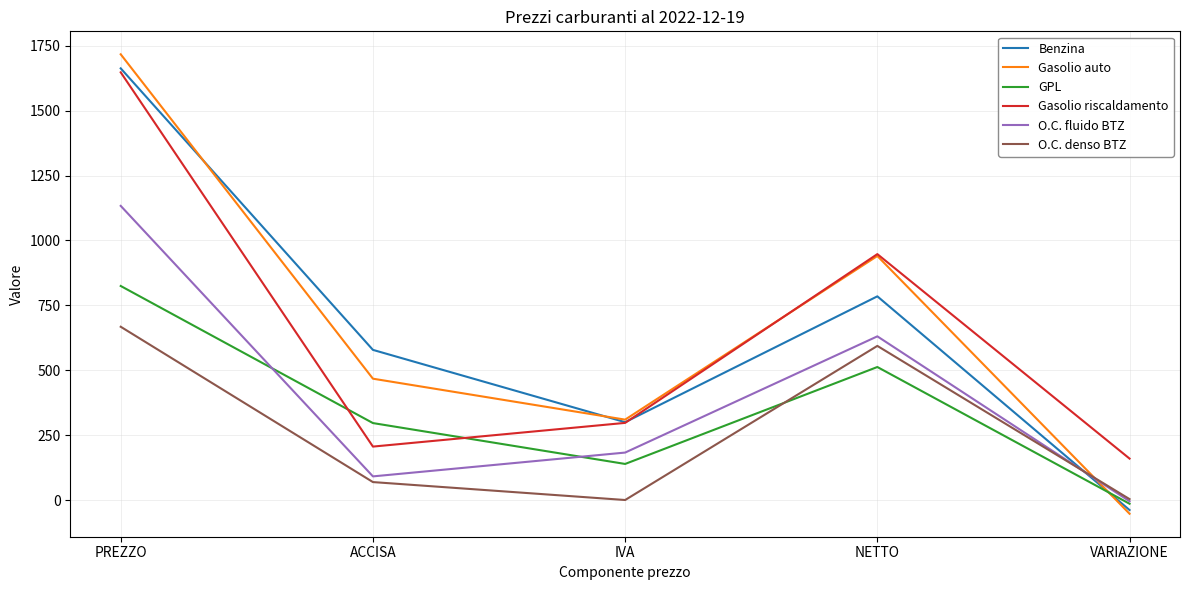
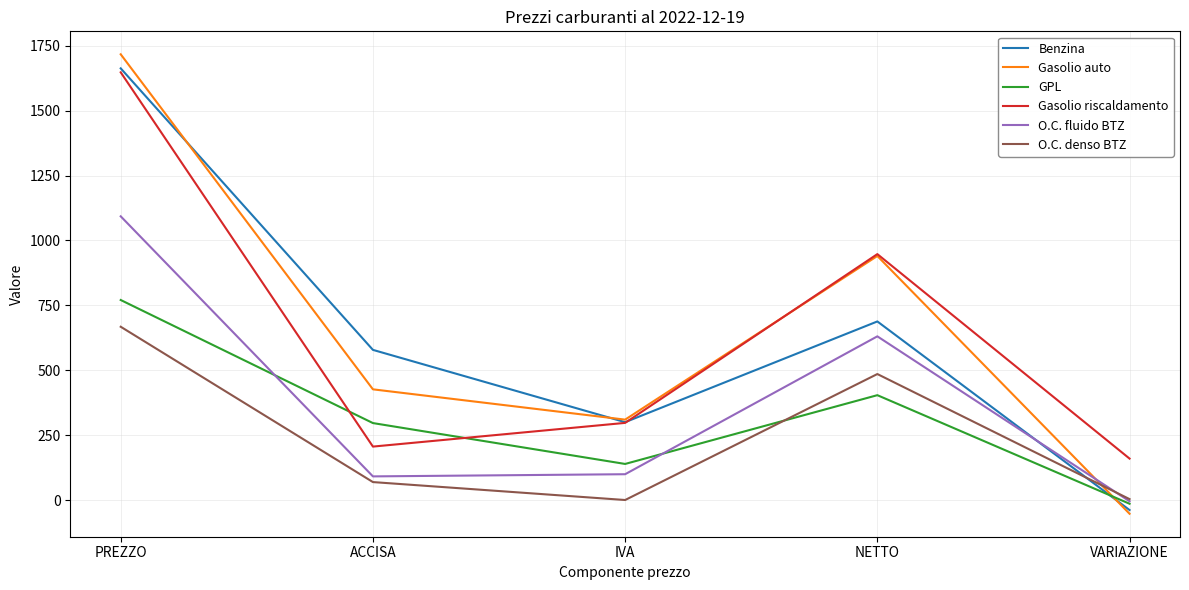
GPL, PREZZO: 820 -> 770
O.C. fluido BTZ, PREZZO: 1130 -> 1090
Gasolio auto, ACCISA: 470 -> 430
O.C. fluido BTZ, IVA: 180 -> 100
Benzina, NETTO: 780 -> 690
GPL, NETTO: 510 -> 400
O.C. denso BTZ, NETTO: 590 -> 490
